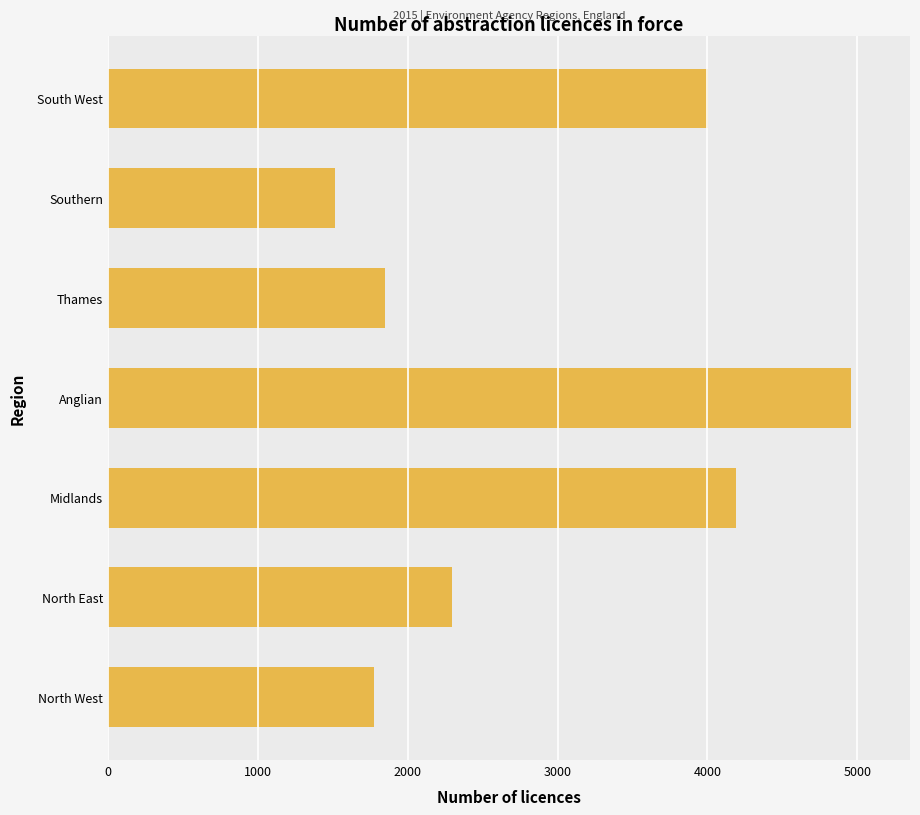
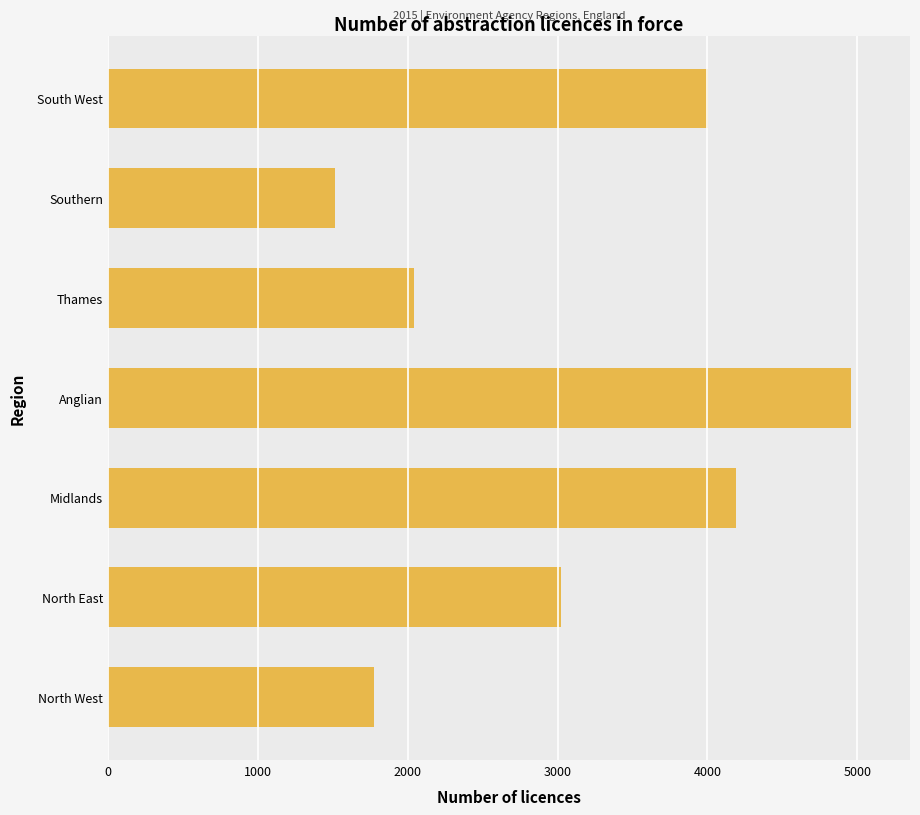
Thames: 1850 -> 2040
North East: 2300 -> 3020
